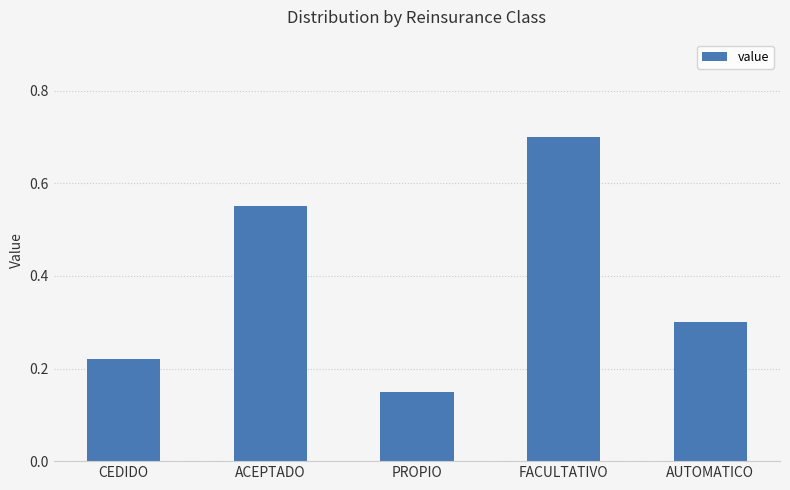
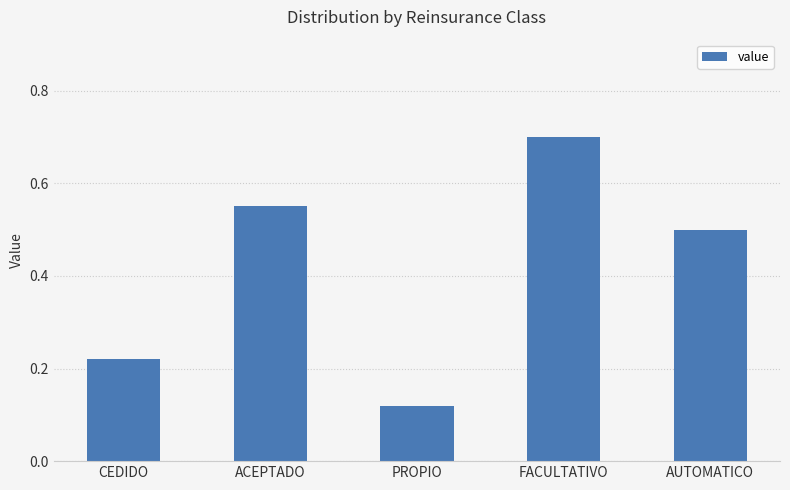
PROPIO: 0.15 -> 0.12
AUTOMATICO: 0.3 -> 0.5
